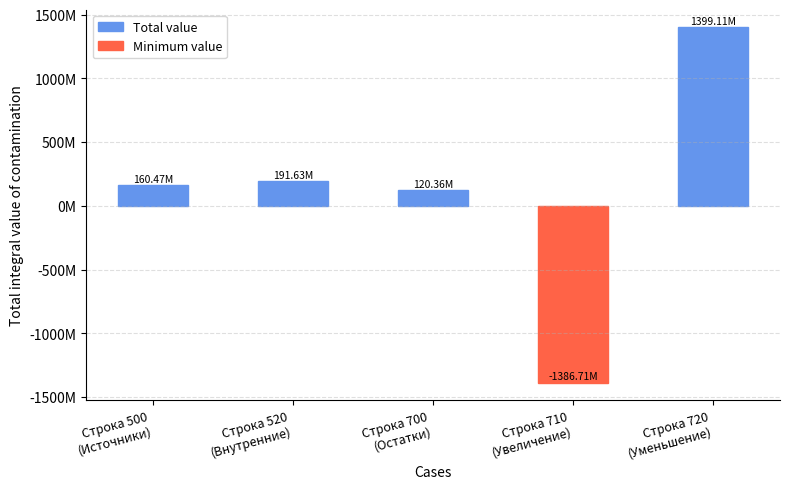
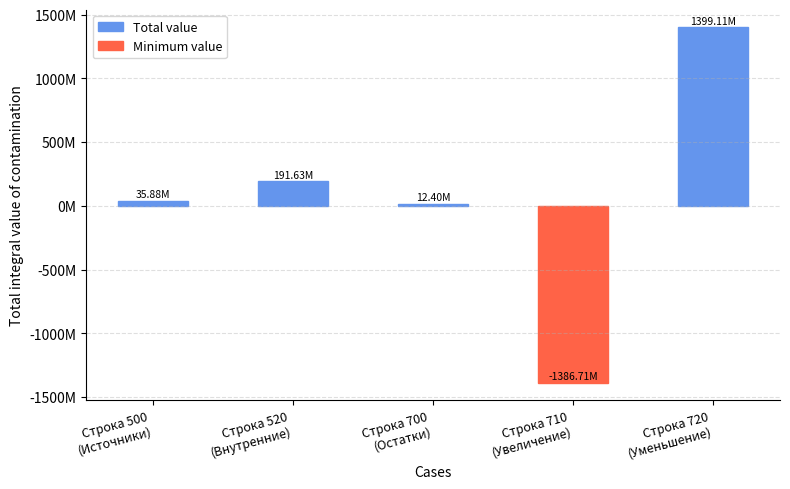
Строка 500 (Источники): 160.47M -> 35.88M
Строка 700 (Остатки): 120.36M -> 12.40M
